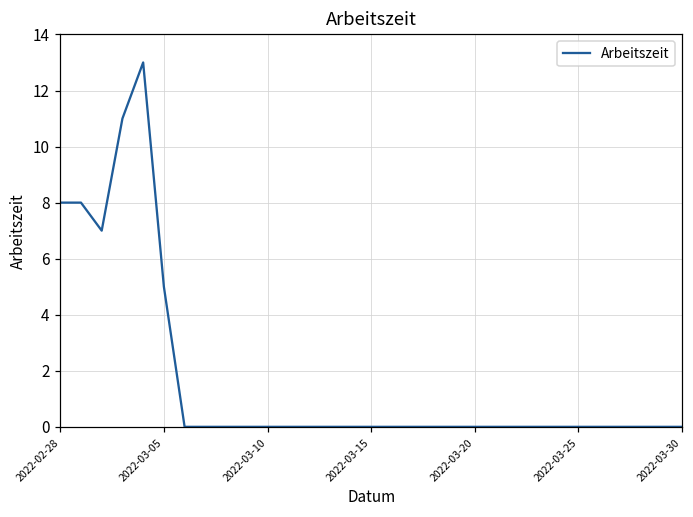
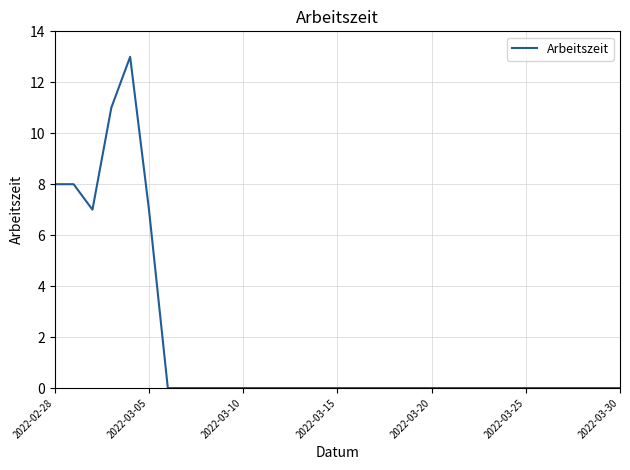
2022-03-05: 5 -> 7
